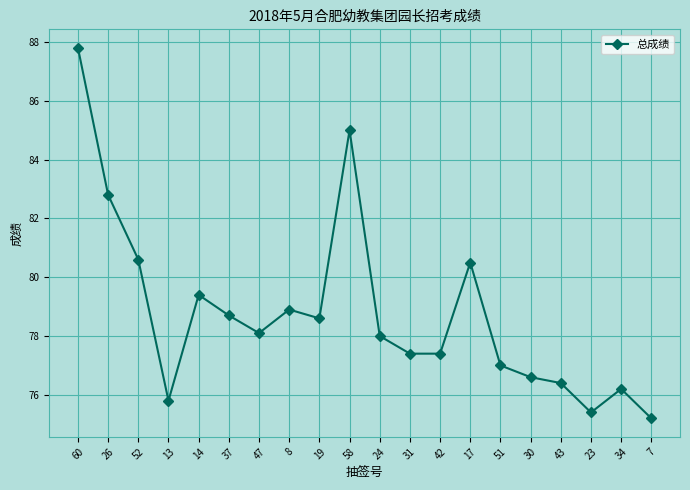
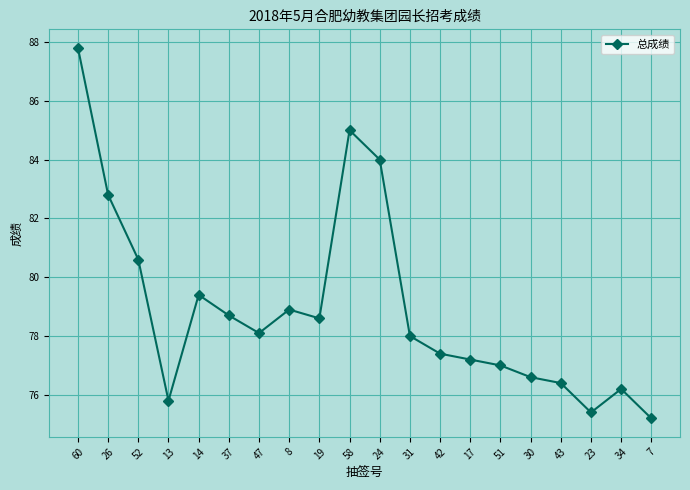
24: 78 -> 84
31: 77.4 -> 78.0
17: 80.5 -> 77.2
